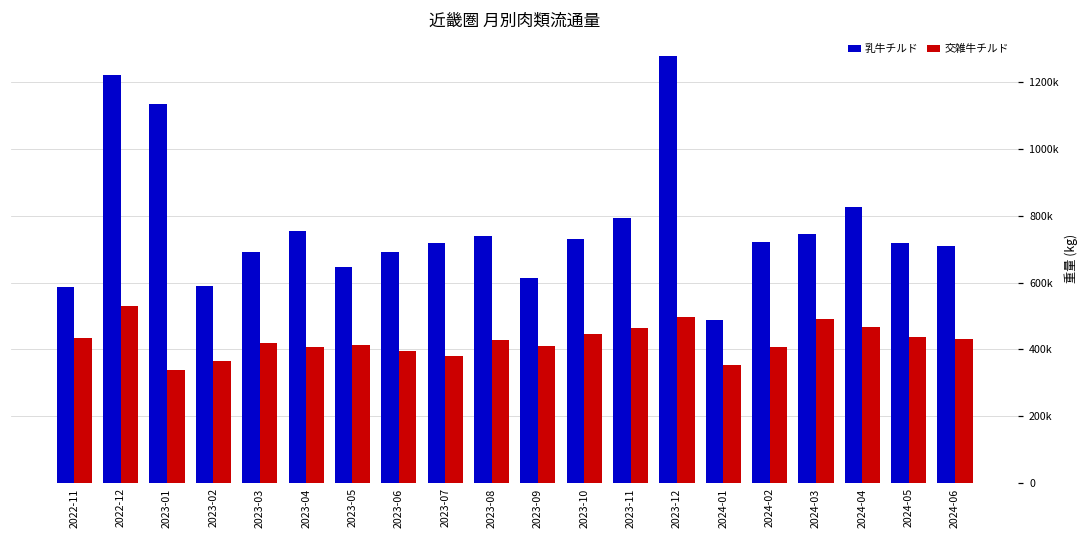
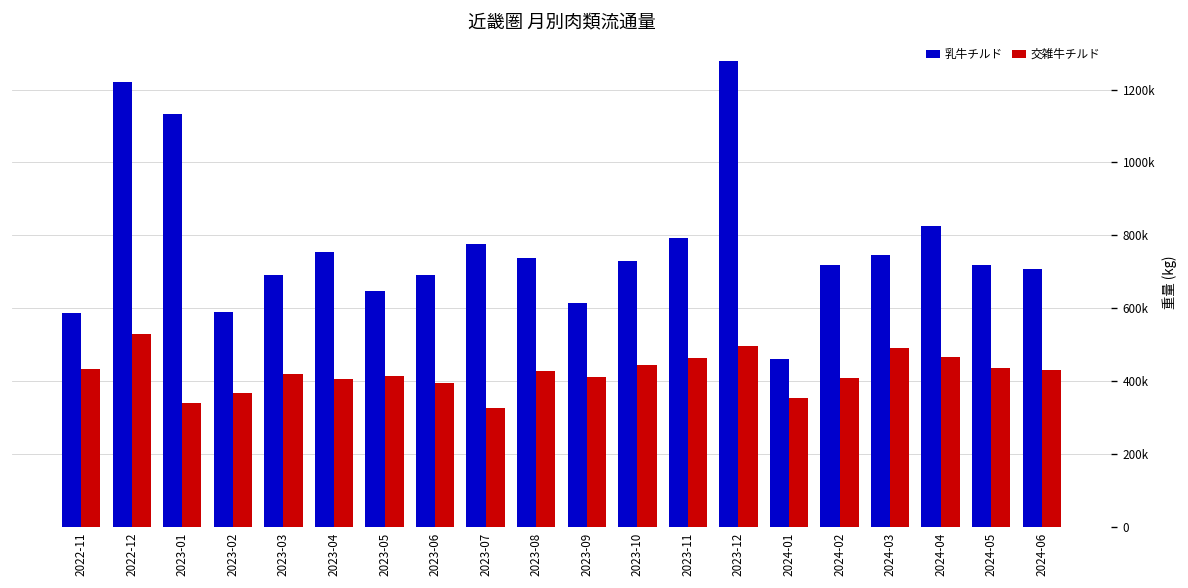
乳牛チルド, 2023-07: 720000 -> 780000
交雑牛チルド, 2023-07: 380000 -> 330000
乳牛チルド, 2024-01: 490000 -> 460000
